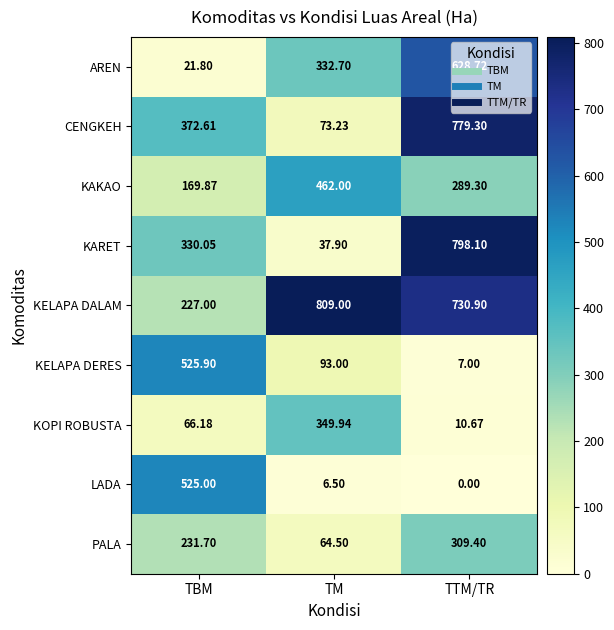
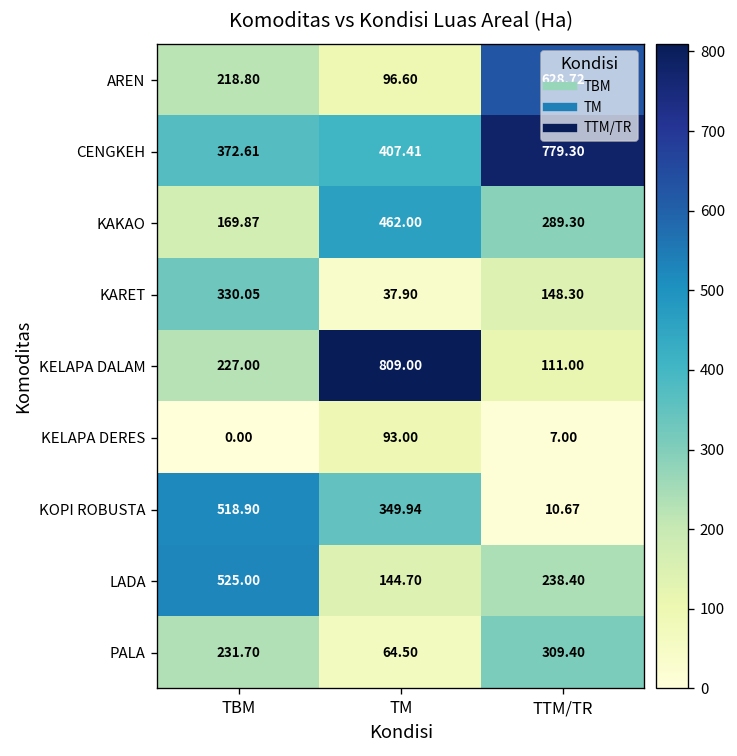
AREN, TBM: 21.80 -> 218.80
AREN, TM: 332.70 -> 96.60
CENGKEH, TM: 73.23 -> 407.41
KARET, TTM/TR: 798.10 -> 148.30
KELAPA DALAM, TTM/TR: 730.90 -> 111.00
KELAPA DERES, TBM: 525.90 -> 0.00
KOPI ROBUSTA, TBM: 66.18 -> 518.90
LADA, TM: 6.50 -> 144.70
LADA, TTM/TR: 0.00 -> 238.40
